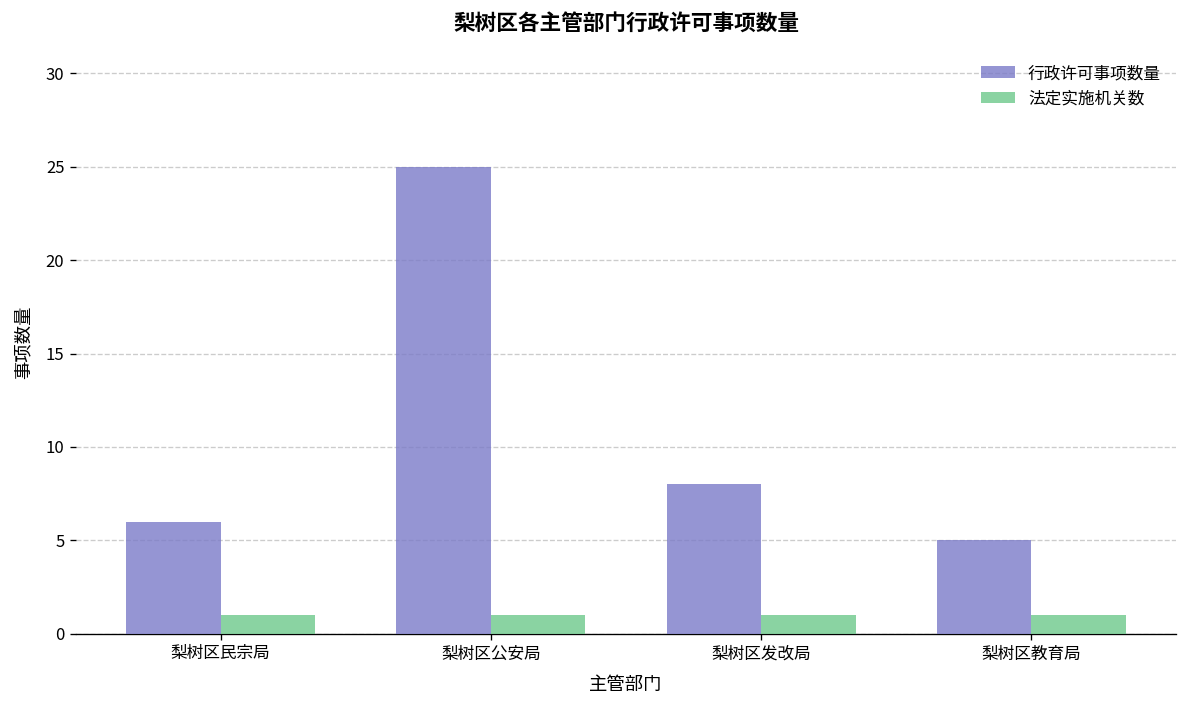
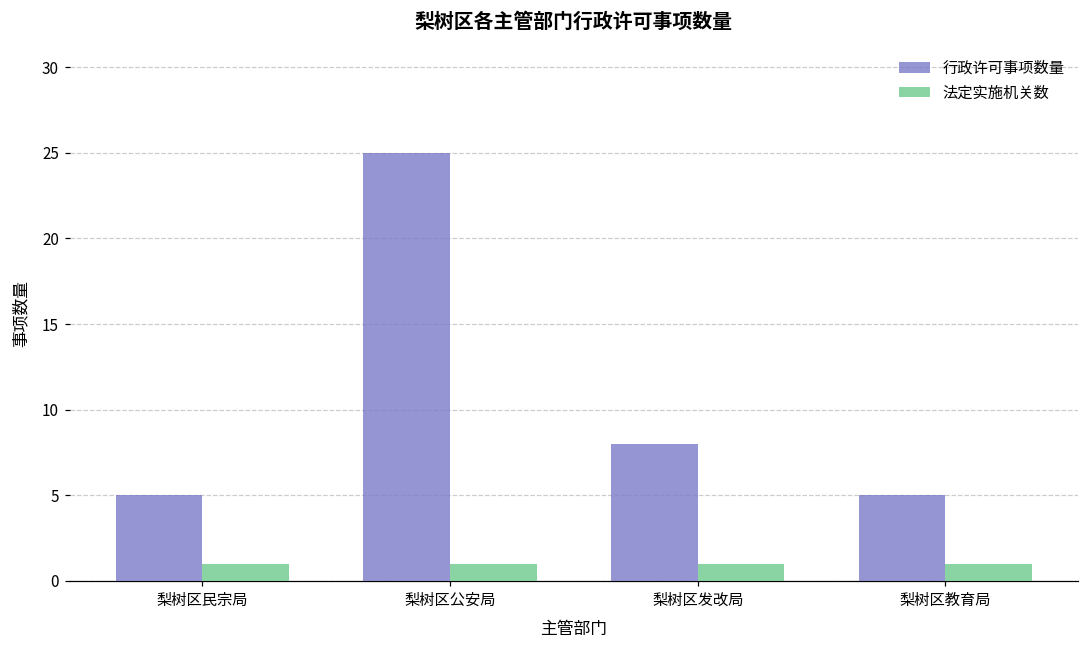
行政许可事项数量, 梨树区民宗局: 6 -> 5
